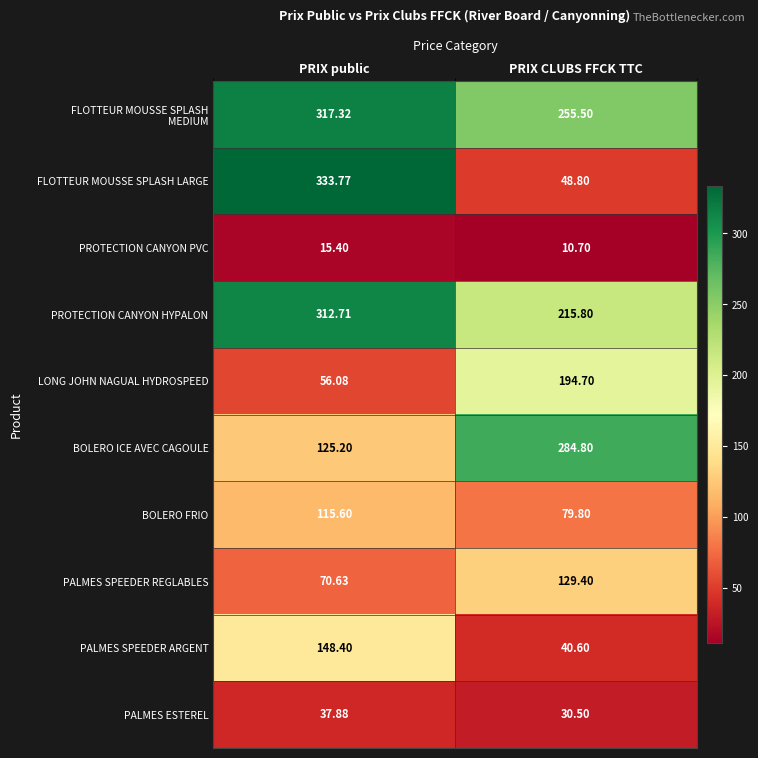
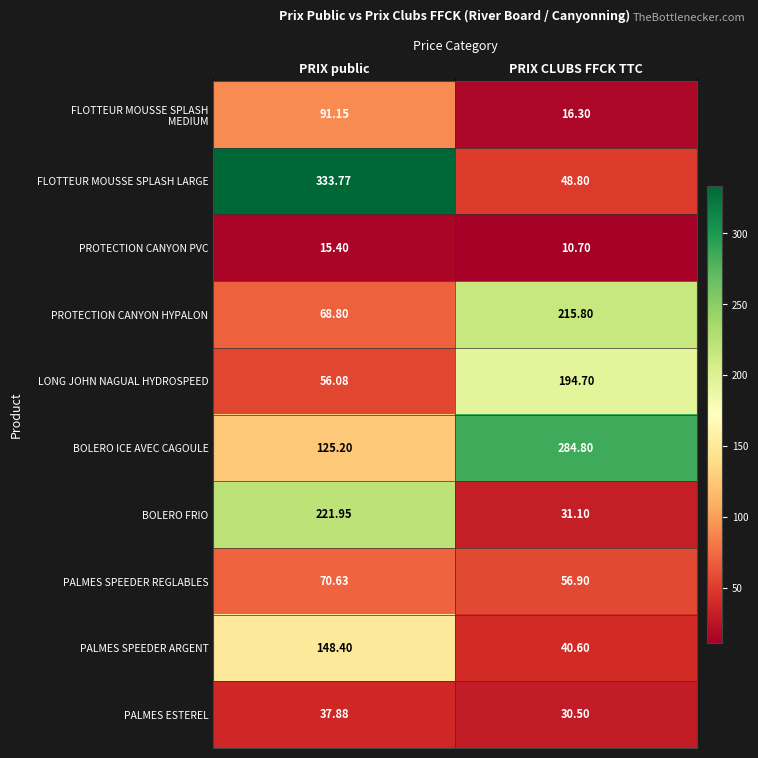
FLOTTEUR MOUSSE SPLASH MEDIUM, PRIX public: 317.32 -> 91.15
FLOTTEUR MOUSSE SPLASH MEDIUM, PRIX CLUBS FFCK TTC: 255.50 -> 16.30
PROTECTION CANYON HYPALON, PRIX public: 312.71 -> 68.80
BOLERO FRIO, PRIX public: 115.60 -> 221.95
BOLERO FRIO, PRIX CLUBS FFCK TTC: 79.80 -> 31.10
PALMES SPEEDER REGLABLES, PRIX CLUBS FFCK TTC: 129.40 -> 56.90
